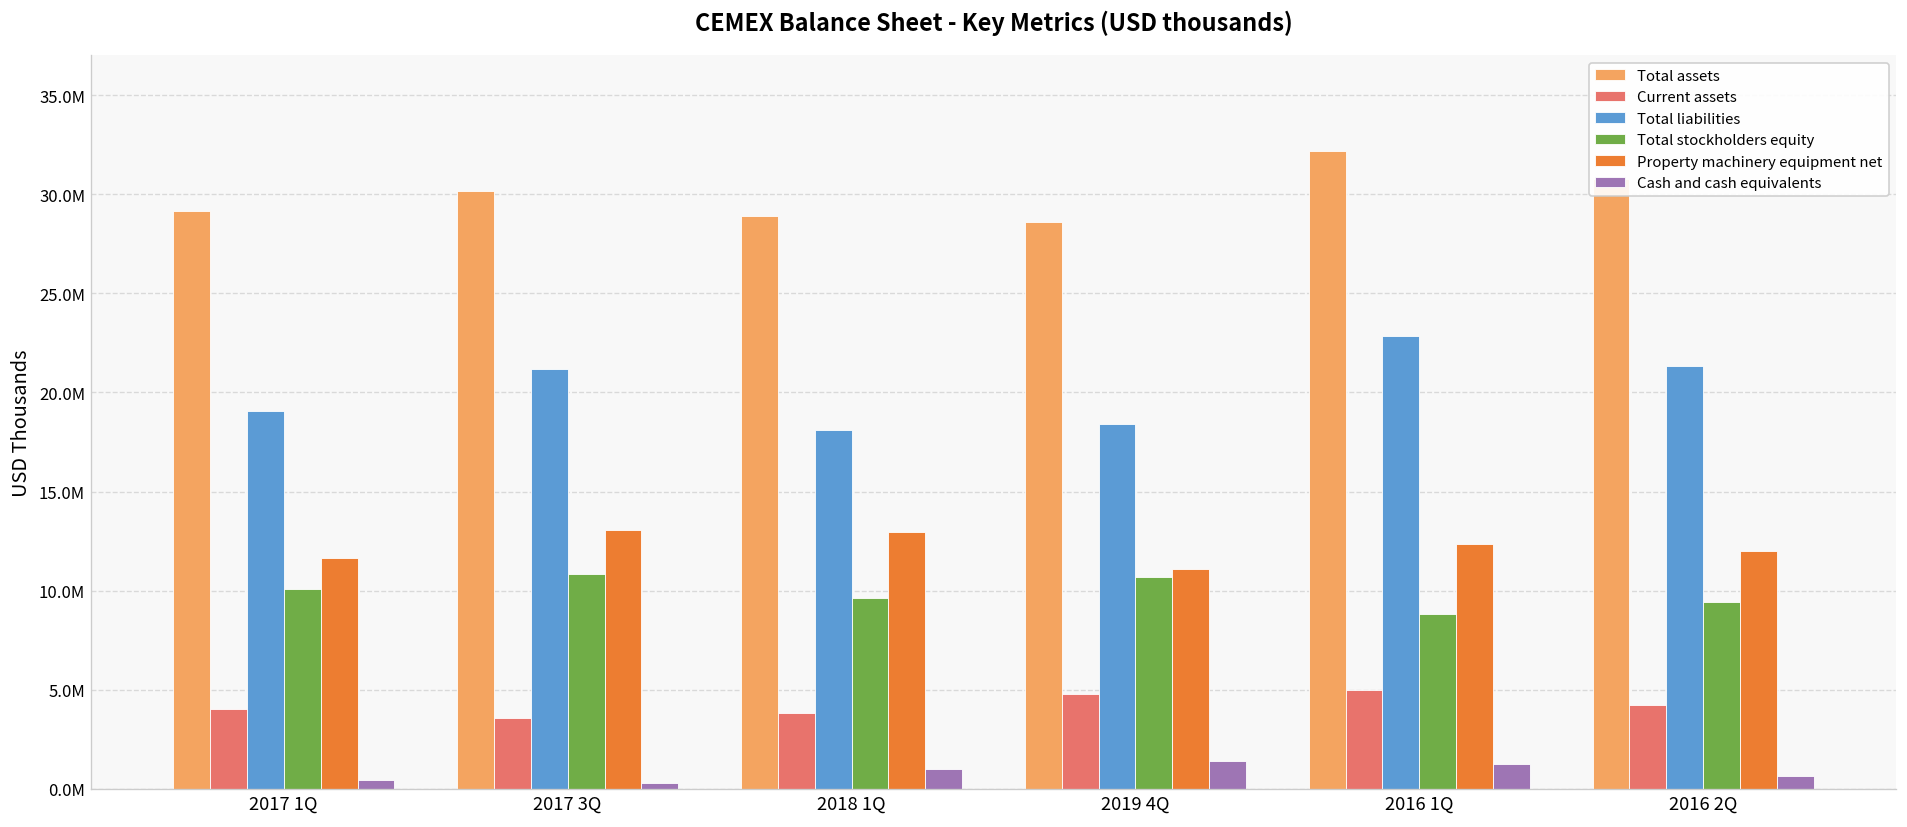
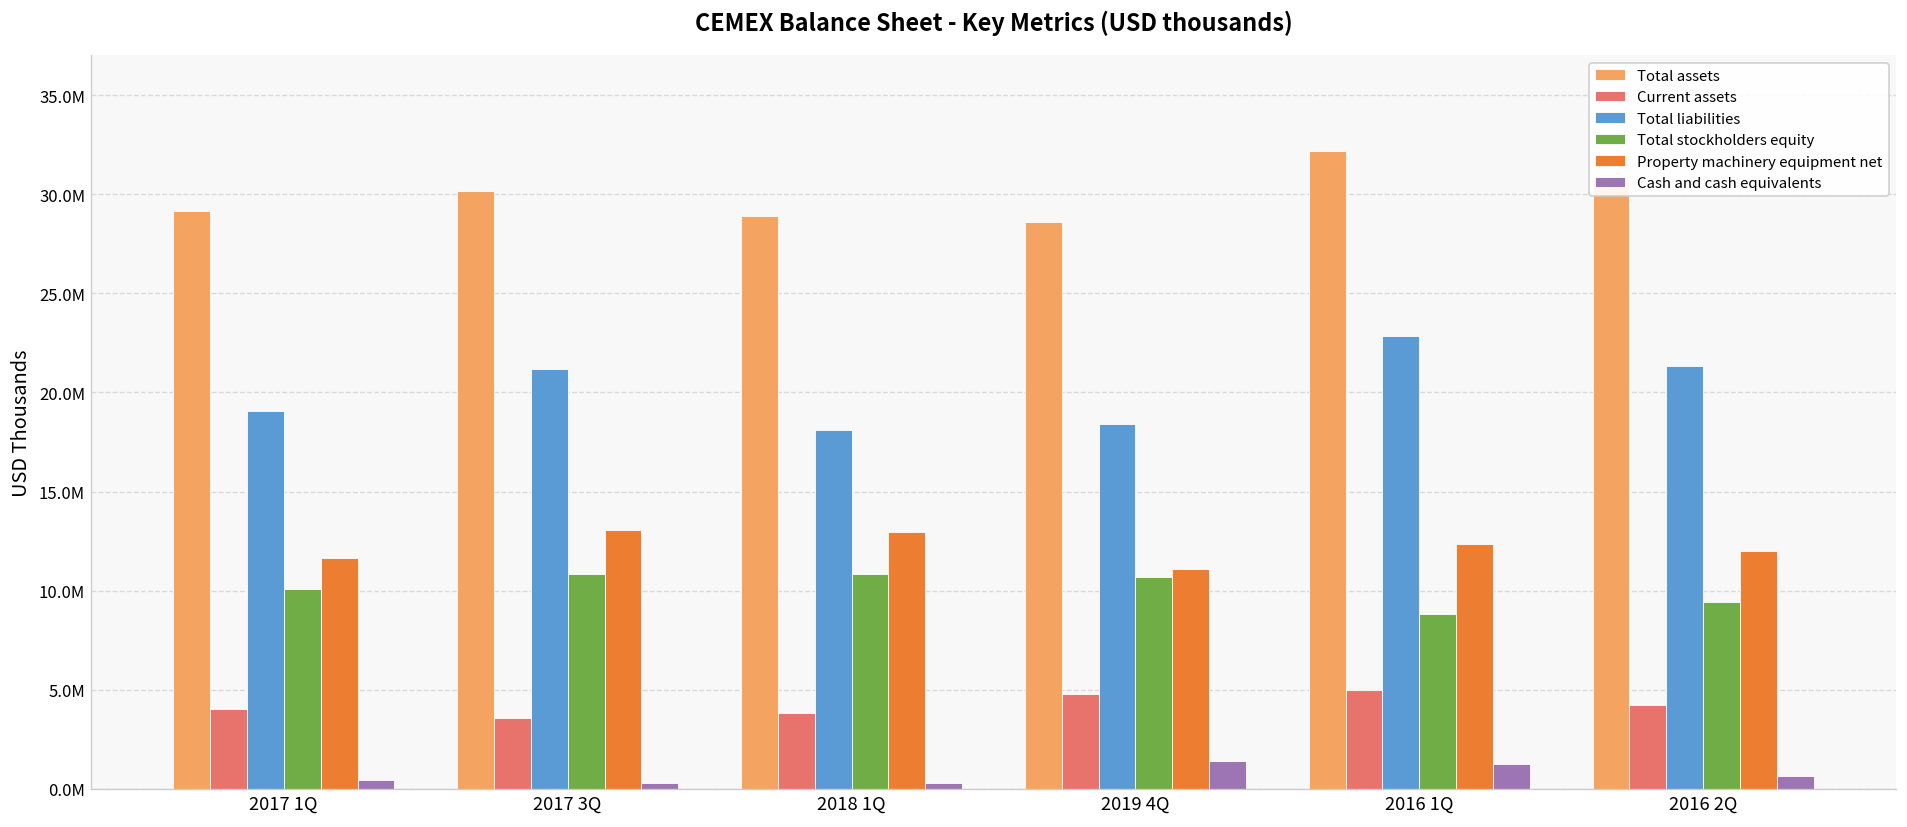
Total stockholders equity, 2018 1Q: 9600000 -> 10800000
Cash and cash equivalents, 2018 1Q: 1000000 -> 300000
